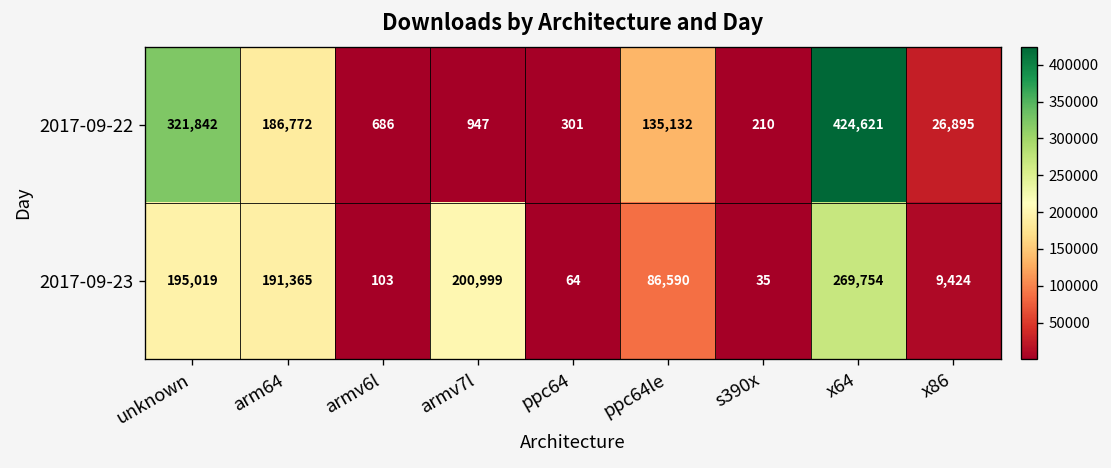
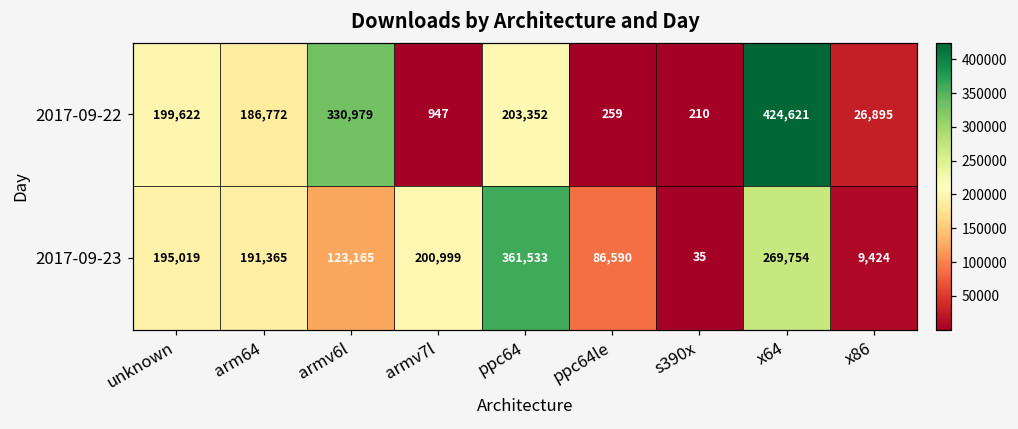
2017-09-22, unknown: 321,842 -> 199,622
2017-09-22, armv6l: 686 -> 330,979
2017-09-22, ppc64: 301 -> 203,352
2017-09-22, ppc64le: 135,132 -> 259
2017-09-23, armv6l: 103 -> 123,165
2017-09-23, ppc64: 64 -> 361,533
